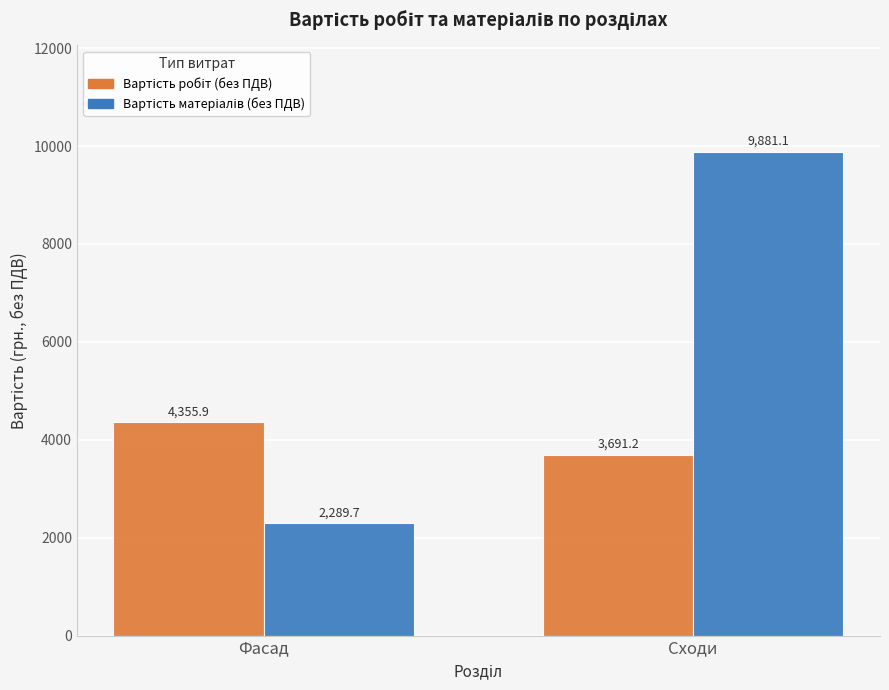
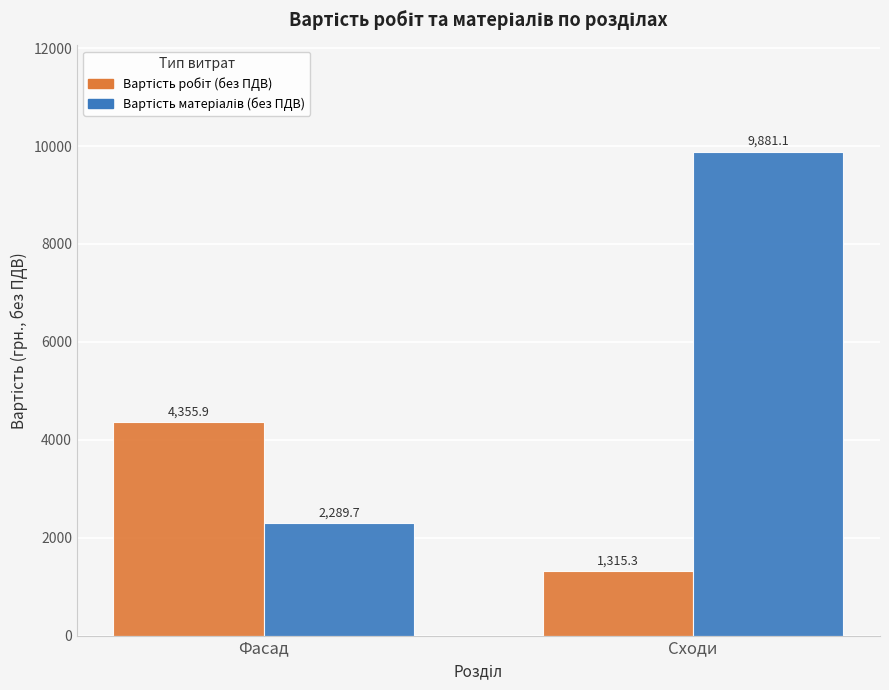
Вартість робіт (без ПДВ), Сходи: 3,691.2 -> 1,315.3
